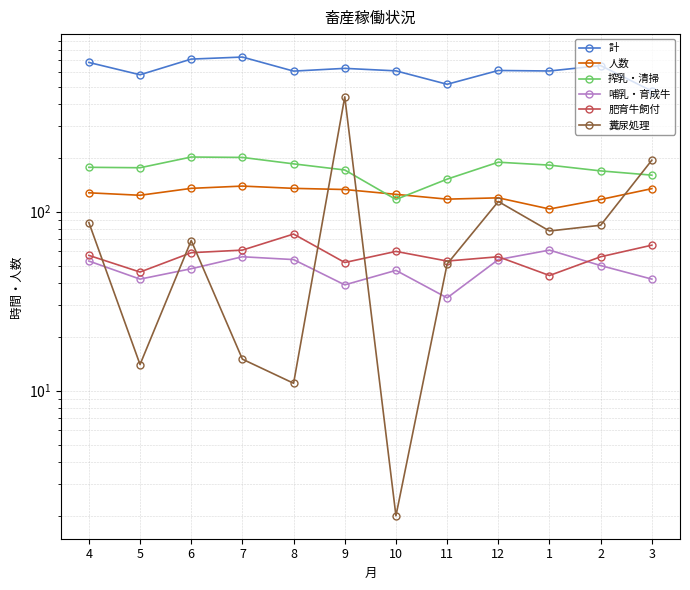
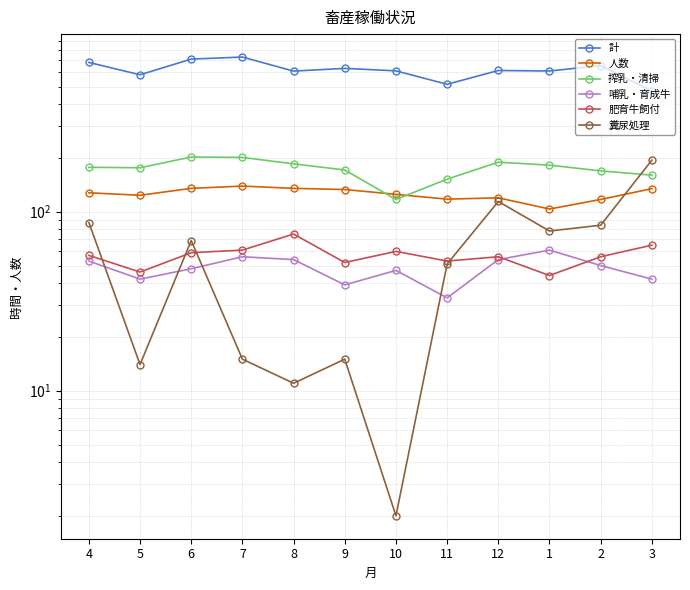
糞尿処理, 9: 440 -> 15
